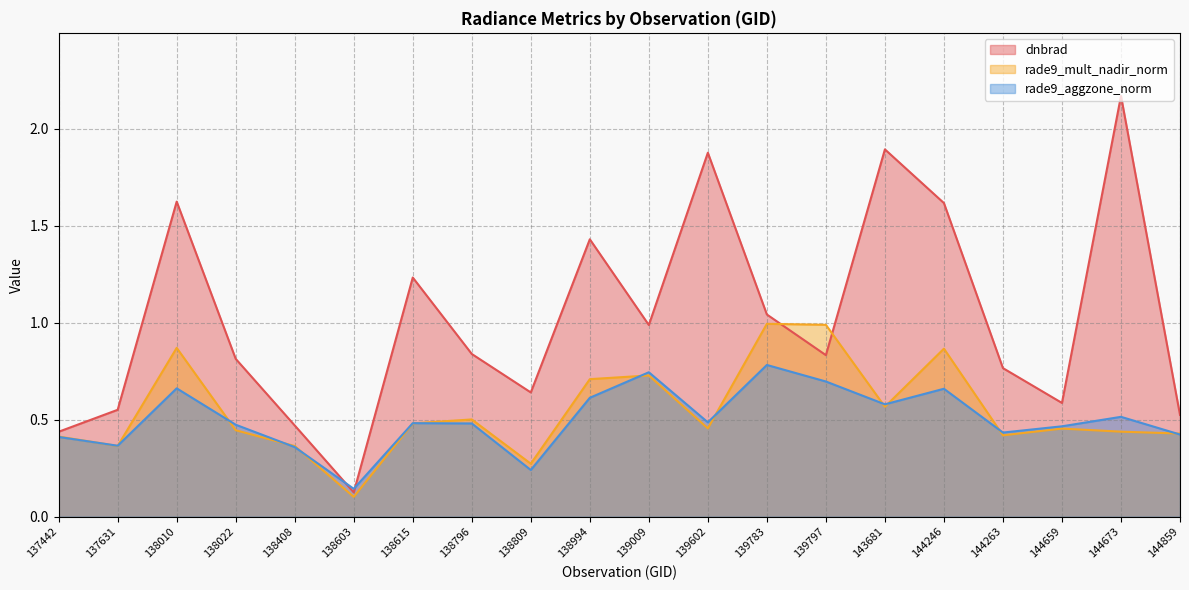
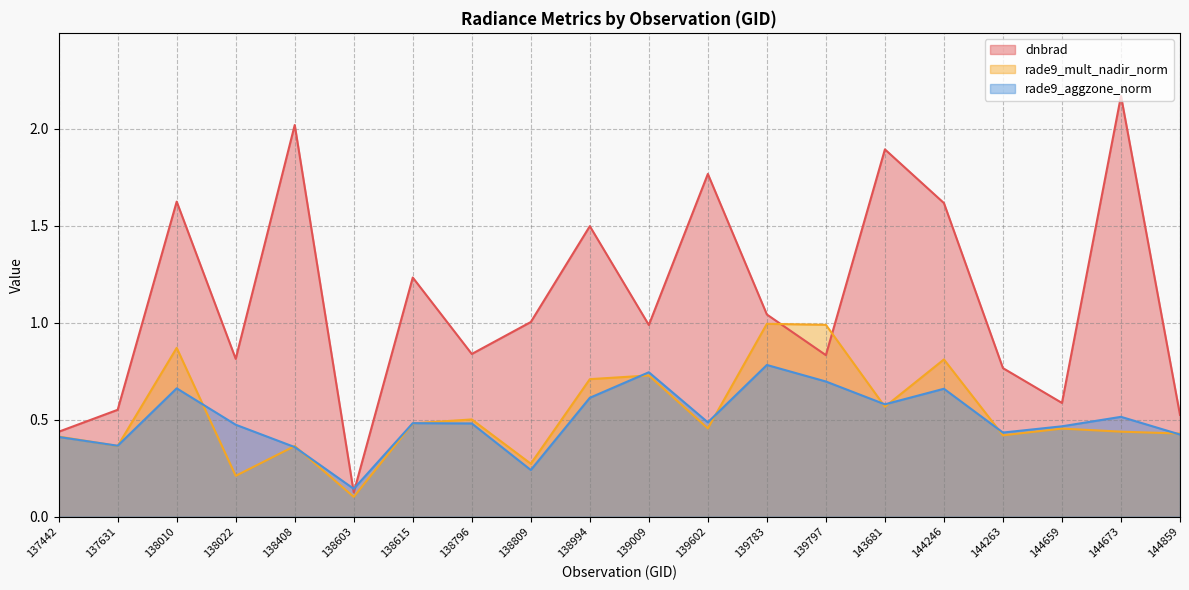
rade9_mult_nadir_norm, 138022: 0.45 -> 0.21
dnbrad, 138408: 0.47 -> 2.02
dnbrad, 138809: 0.64 -> 1.00
dnbrad, 138994: 1.43 -> 1.50
dnbrad, 139602: 1.88 -> 1.77
rade9_mult_nadir_norm, 144246: 0.87 -> 0.81
